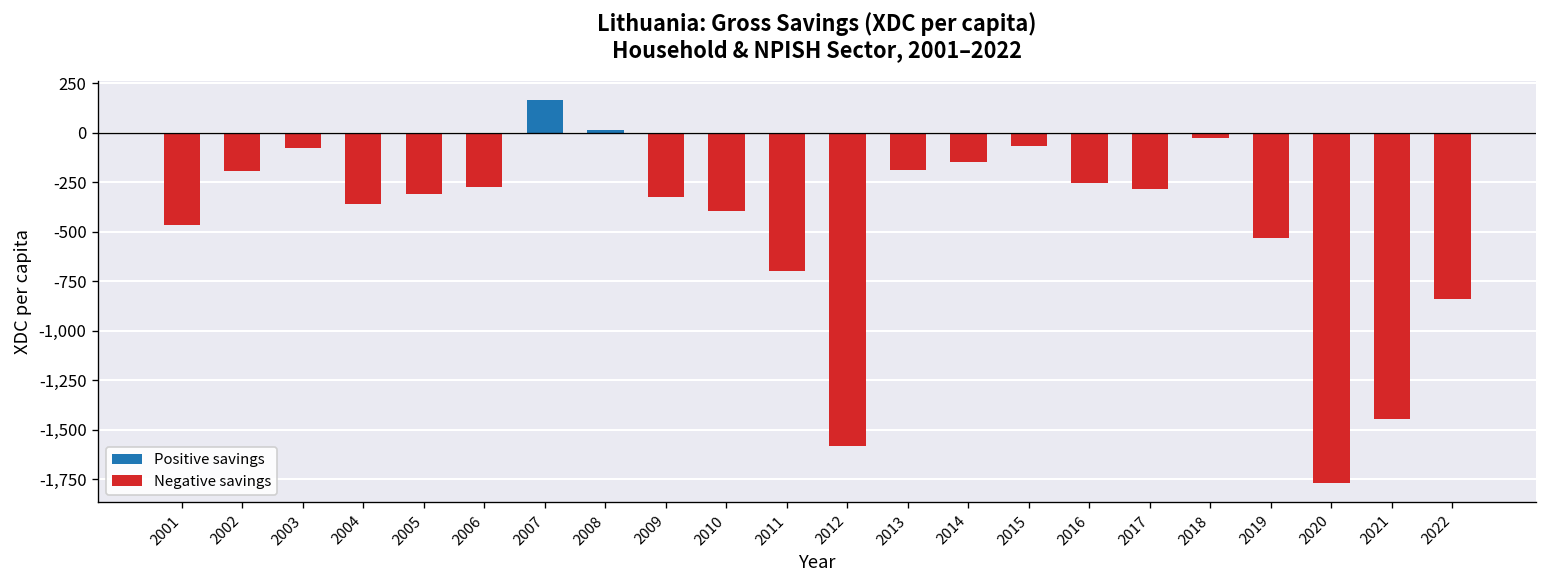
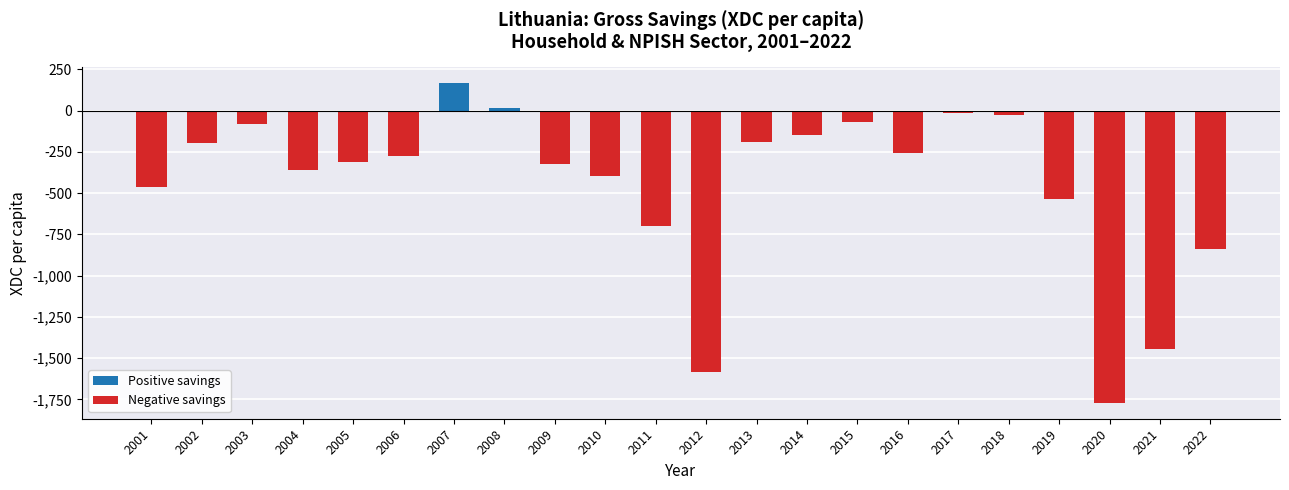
2017: -280 -> -20
